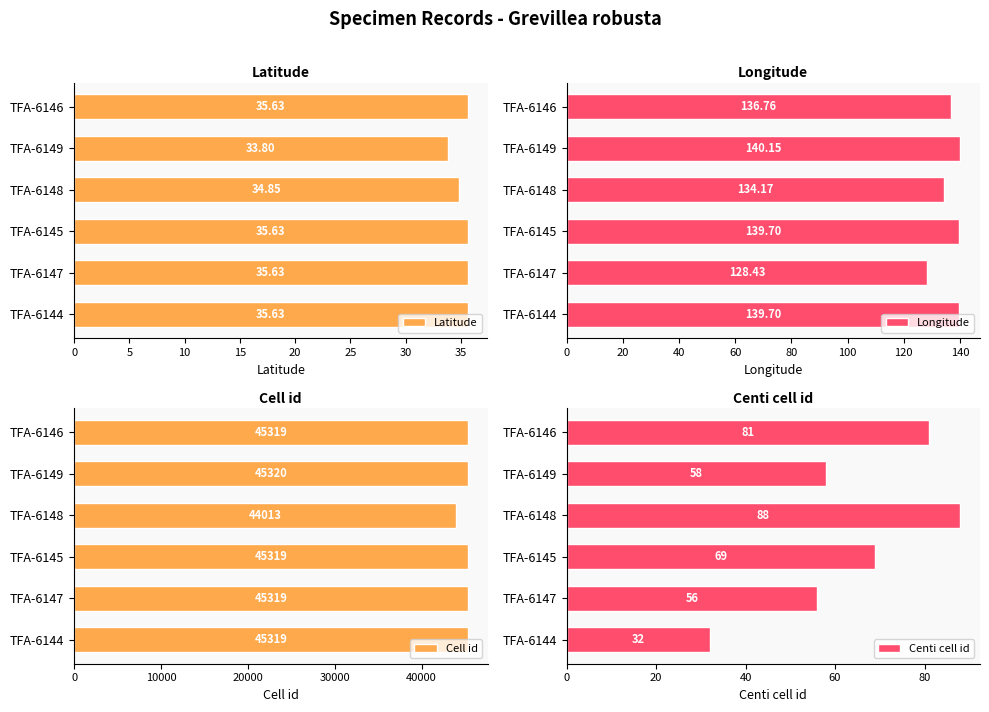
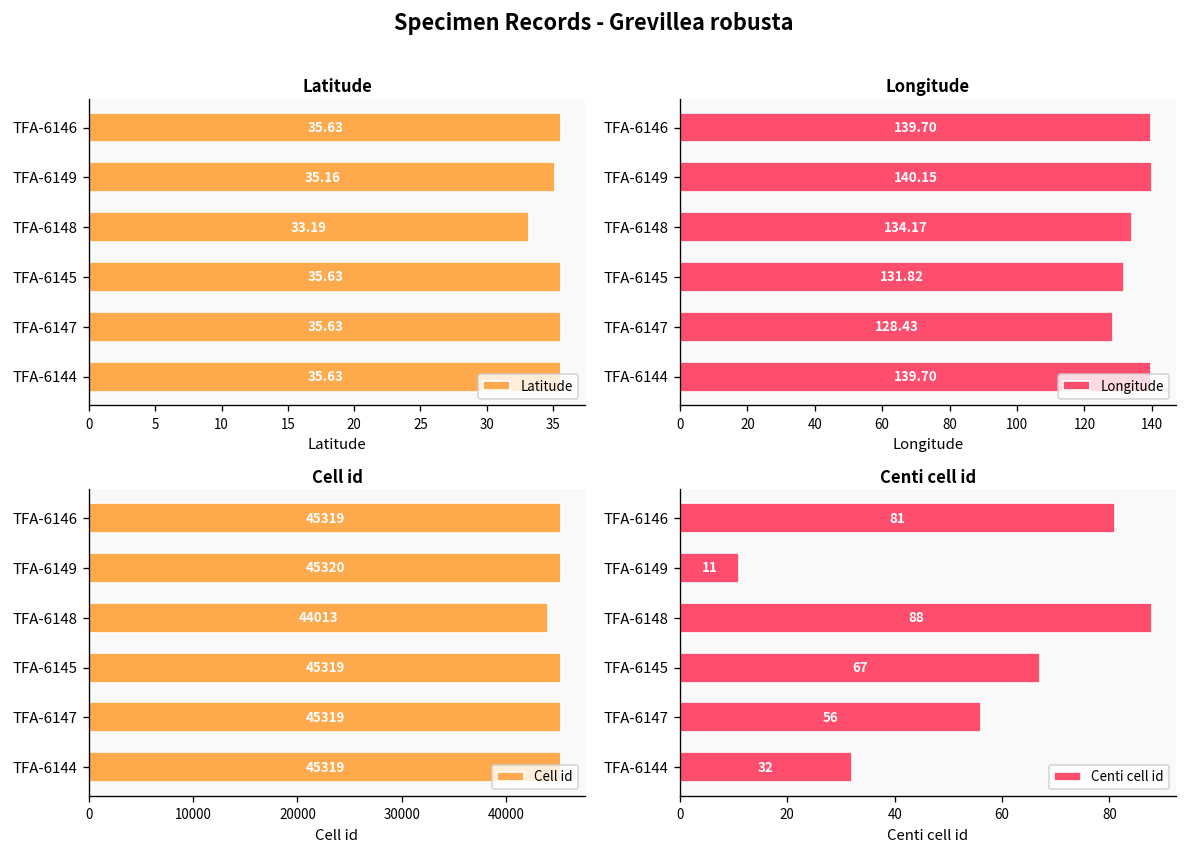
Latitude, TFA-6149: 33.80 -> 35.16
Latitude, TFA-6148: 34.85 -> 33.19
Longitude, TFA-6146: 136.76 -> 139.70
Longitude, TFA-6145: 139.70 -> 131.82
Centi cell id, TFA-6149: 58 -> 11
Centi cell id, TFA-6145: 69 -> 67
